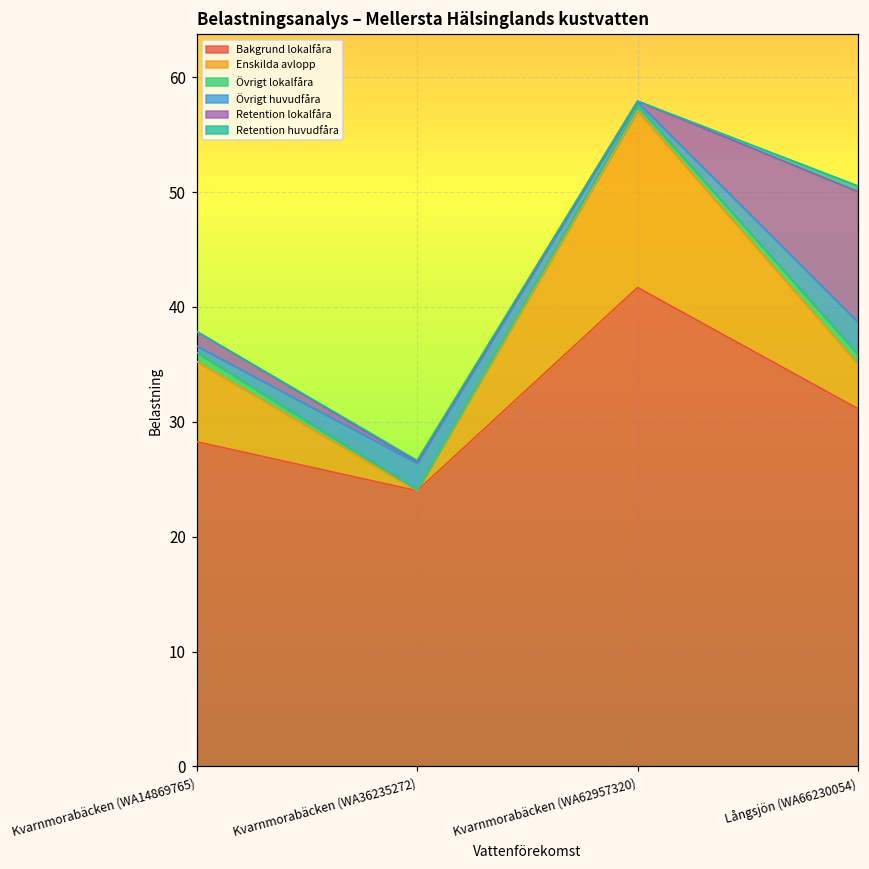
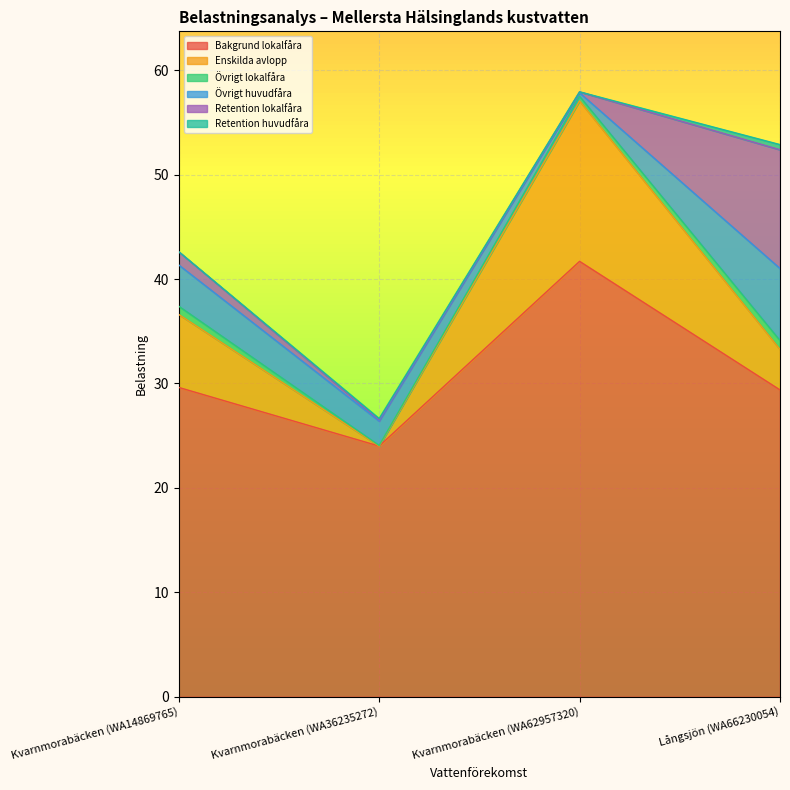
Bakgrund lokalfåra, Kvarnmorabäcken (WA14869765): 28.3 -> 29.6
Övrigt huvudfåra, Kvarnmorabäcken (WA14869765): 0.5 -> 4.0
Bakgrund lokalfåra, Långsjön (WA66230054): 31.1 -> 29.4
Övrigt huvudfåra, Långsjön (WA66230054): 2.8 -> 6.9
